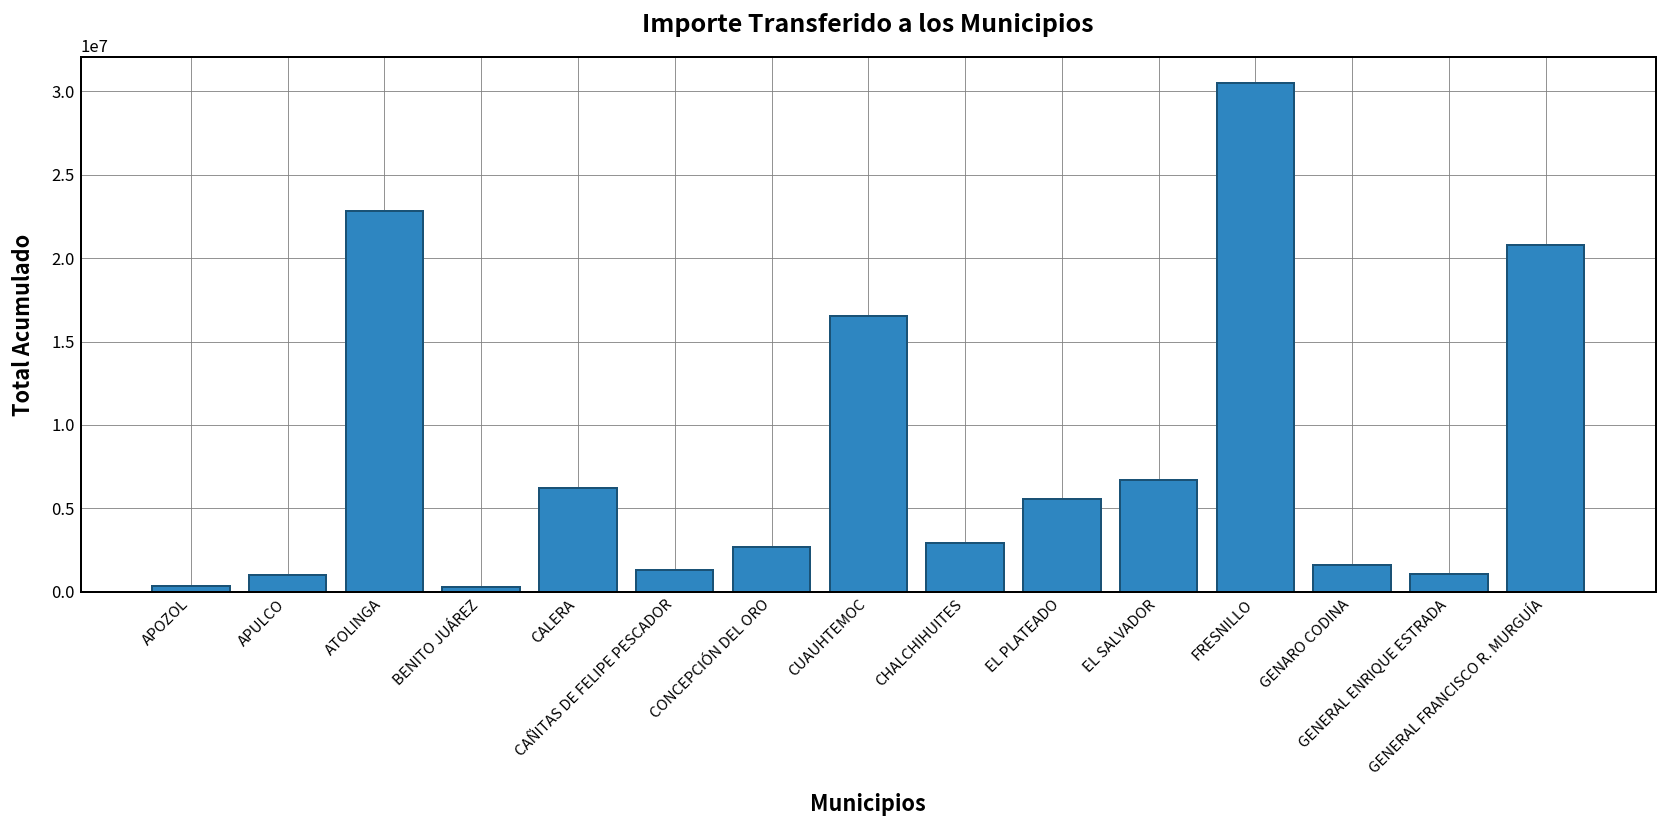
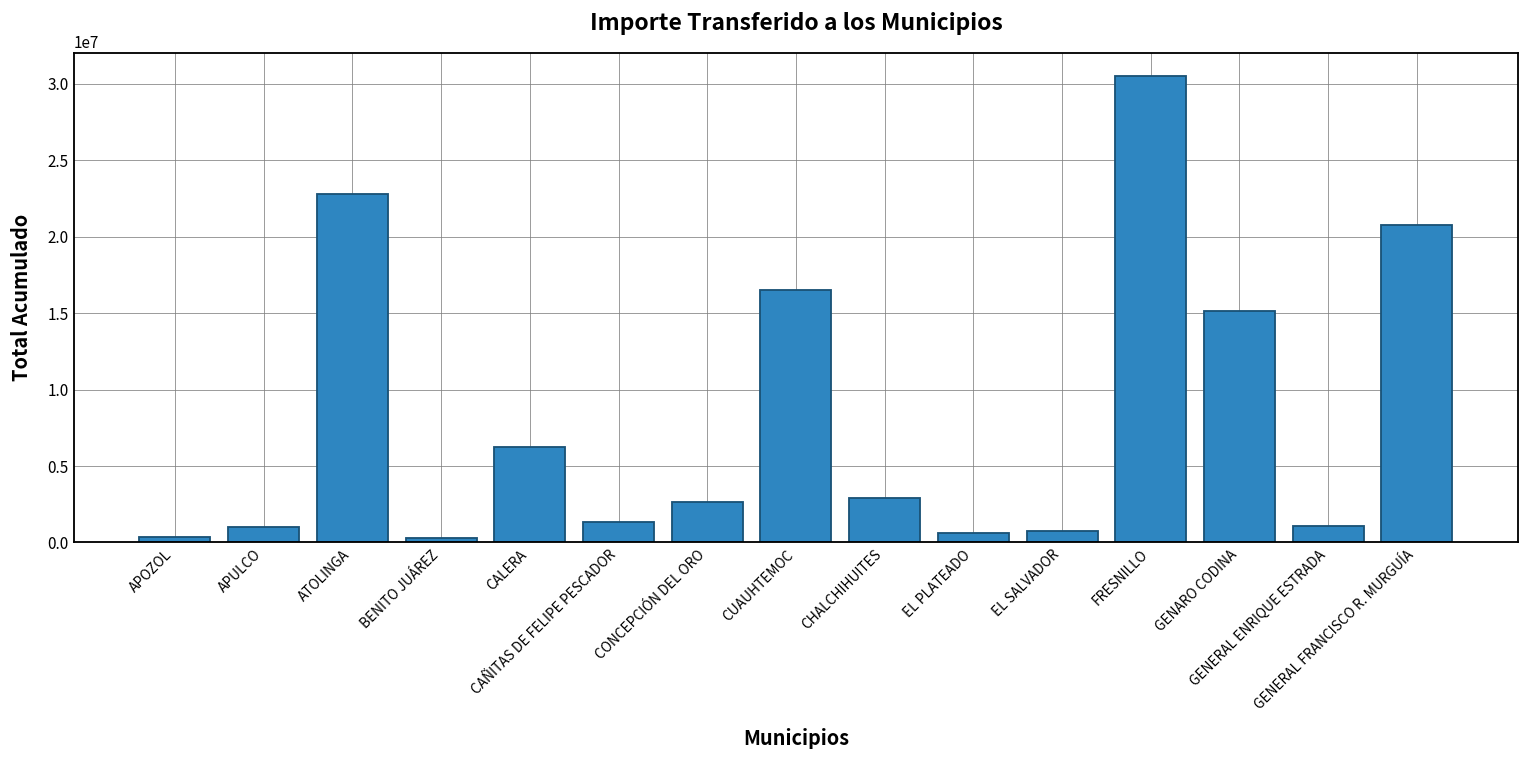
EL PLATEADO: 5600000 -> 700000
EL SALVADOR: 6700000 -> 700000
GENARO CODINA: 1600000 -> 15100000
